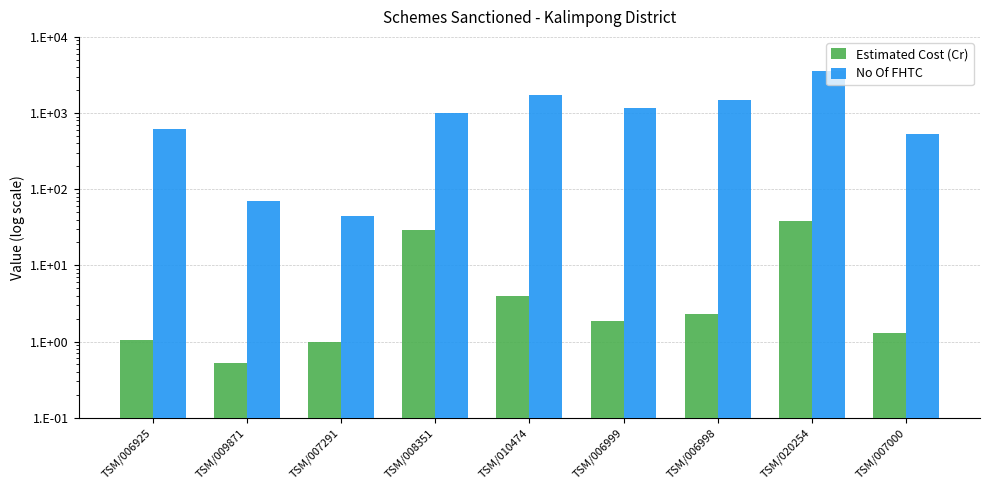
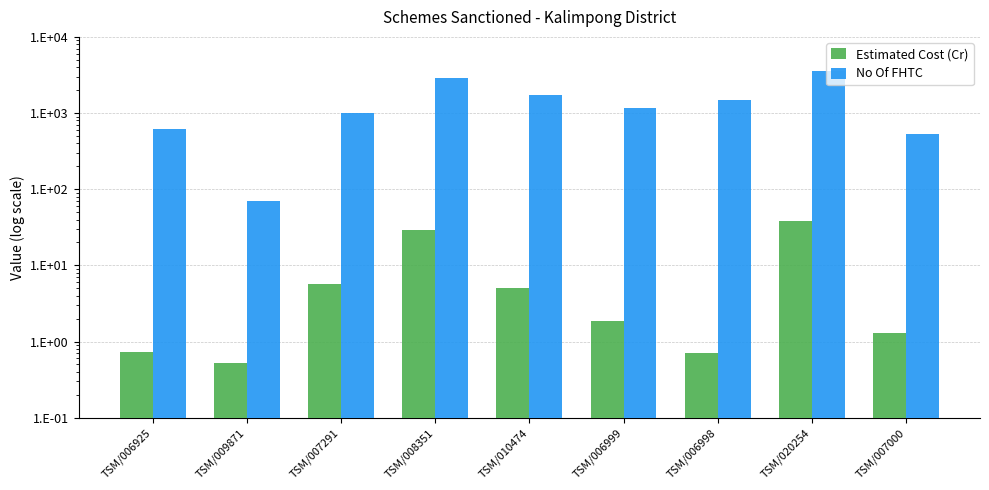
Estimated Cost (Cr), TSM/006925: 1.0 -> 0.7
Estimated Cost (Cr), TSM/007291: 1.0 -> 6
No Of FHTC, TSM/007291: 50 -> 1000
No Of FHTC, TSM/008351: 1000 -> 2900
Estimated Cost (Cr), TSM/010474: 4 -> 5
Estimated Cost (Cr), TSM/006998: 2.3 -> 0.7
